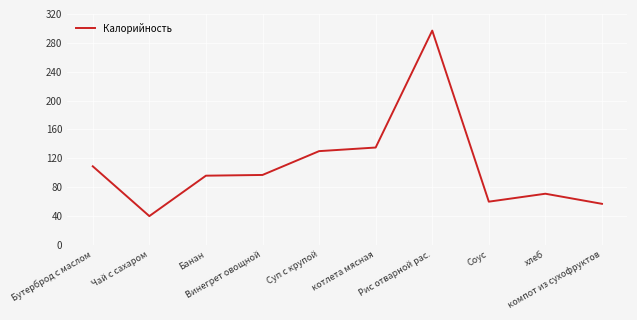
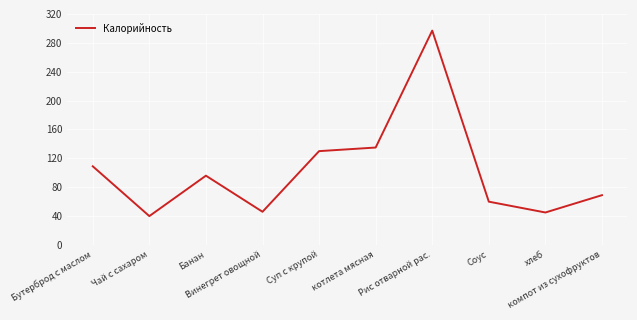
Винегрет овощной: 100 -> 50
хлеб: 70 -> 50
компот из сухофруктов: 60 -> 70
